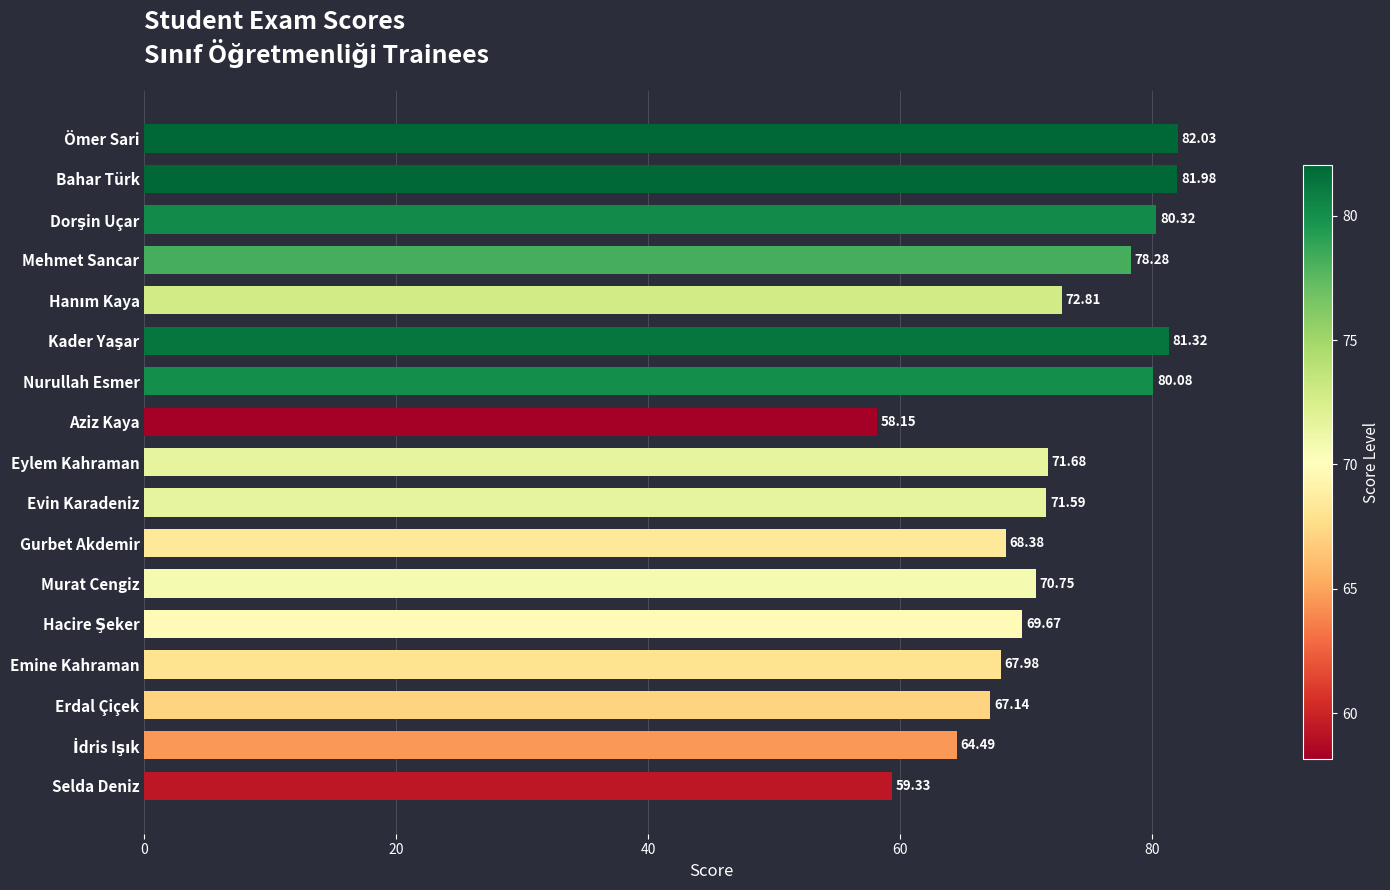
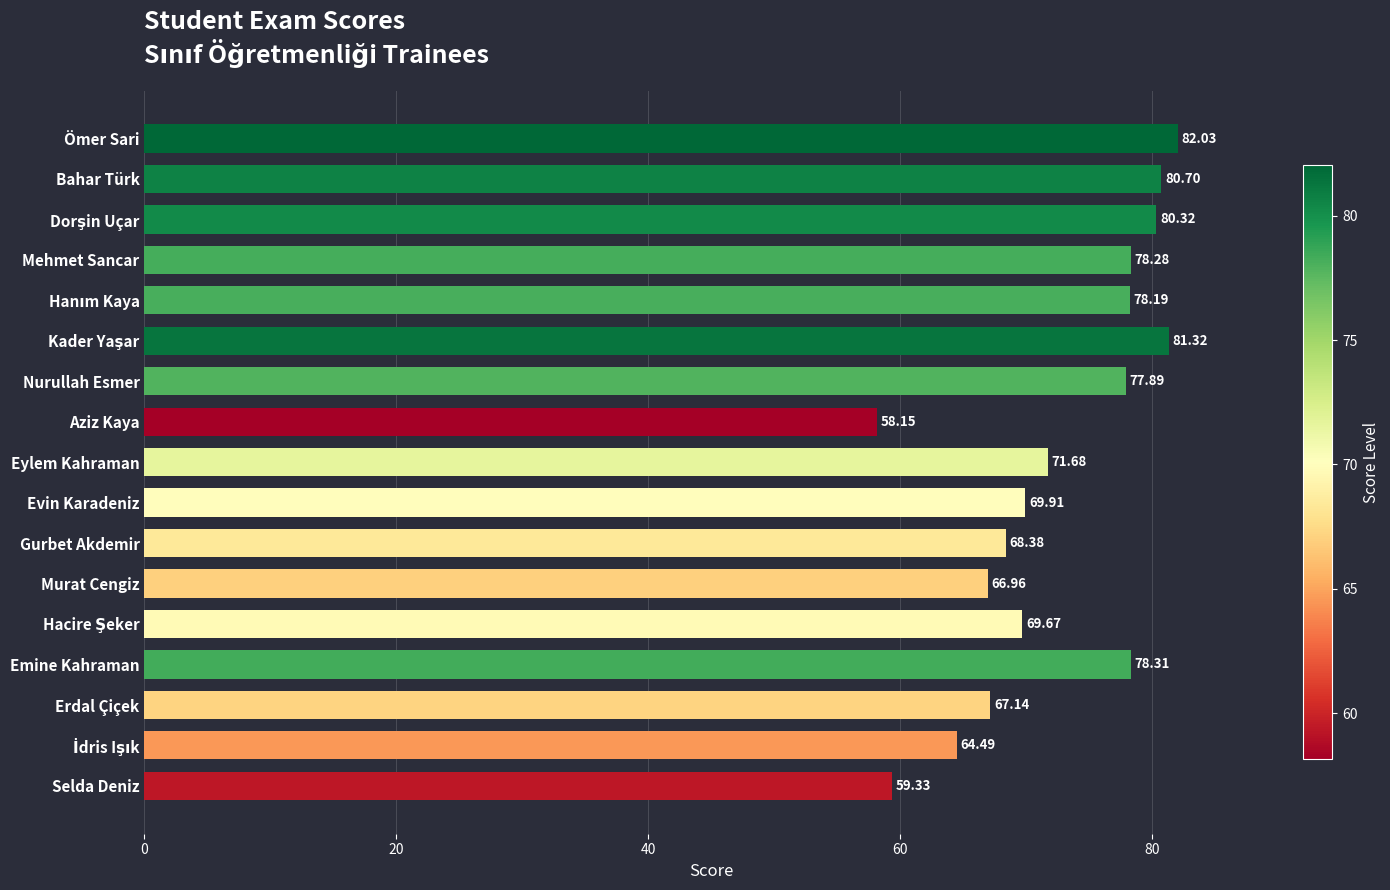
Bahar Türk: 81.98 -> 80.70
Hanım Kaya: 72.81 -> 78.19
Nurullah Esmer: 80.08 -> 77.89
Evin Karadeniz: 71.59 -> 69.91
Murat Cengiz: 70.75 -> 66.96
Emine Kahraman: 67.98 -> 78.31
